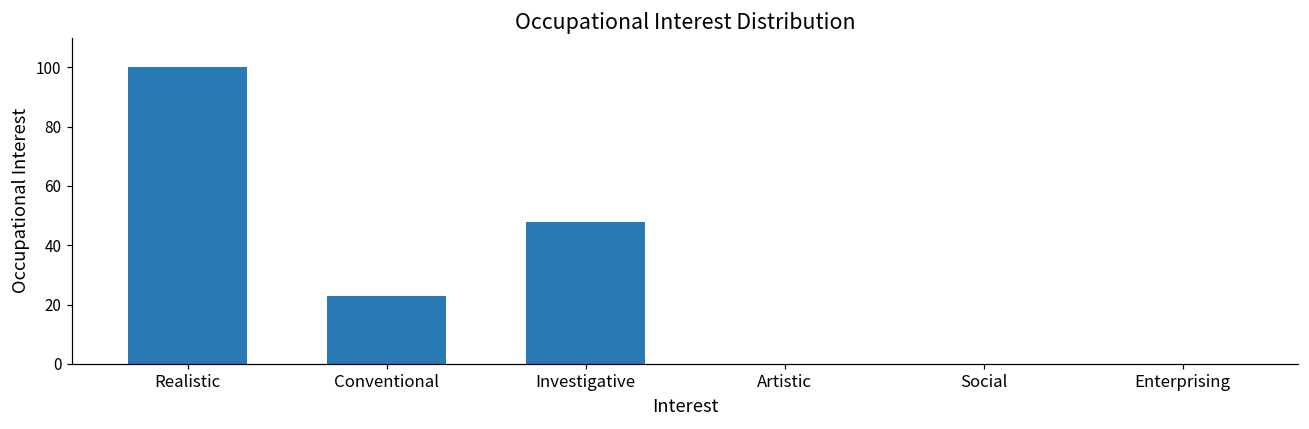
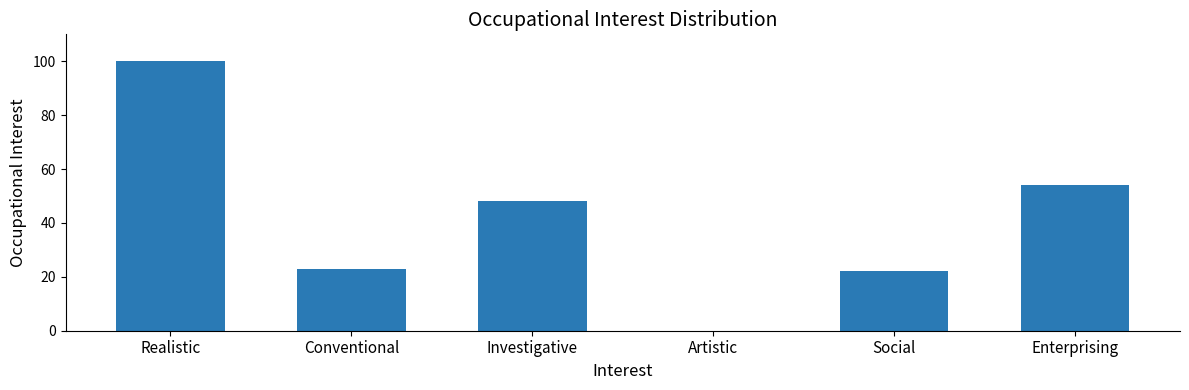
Social: 0 -> 22
Enterprising: 0 -> 54
